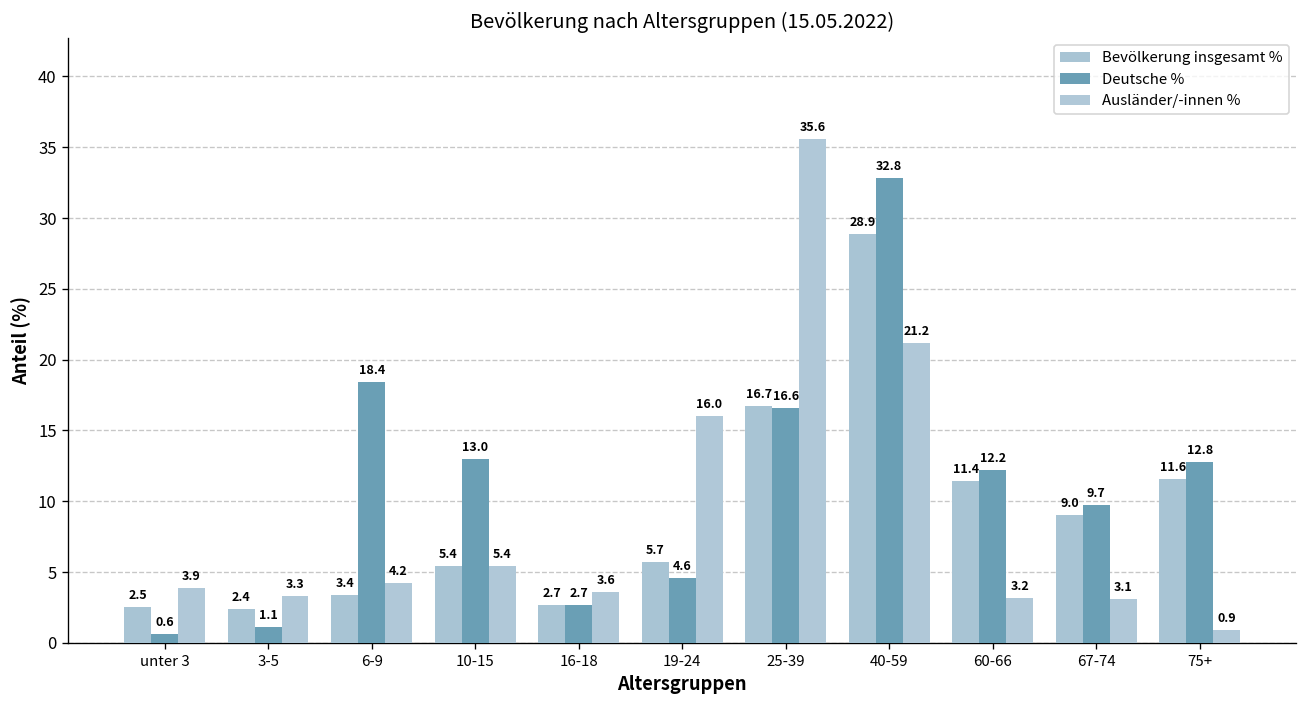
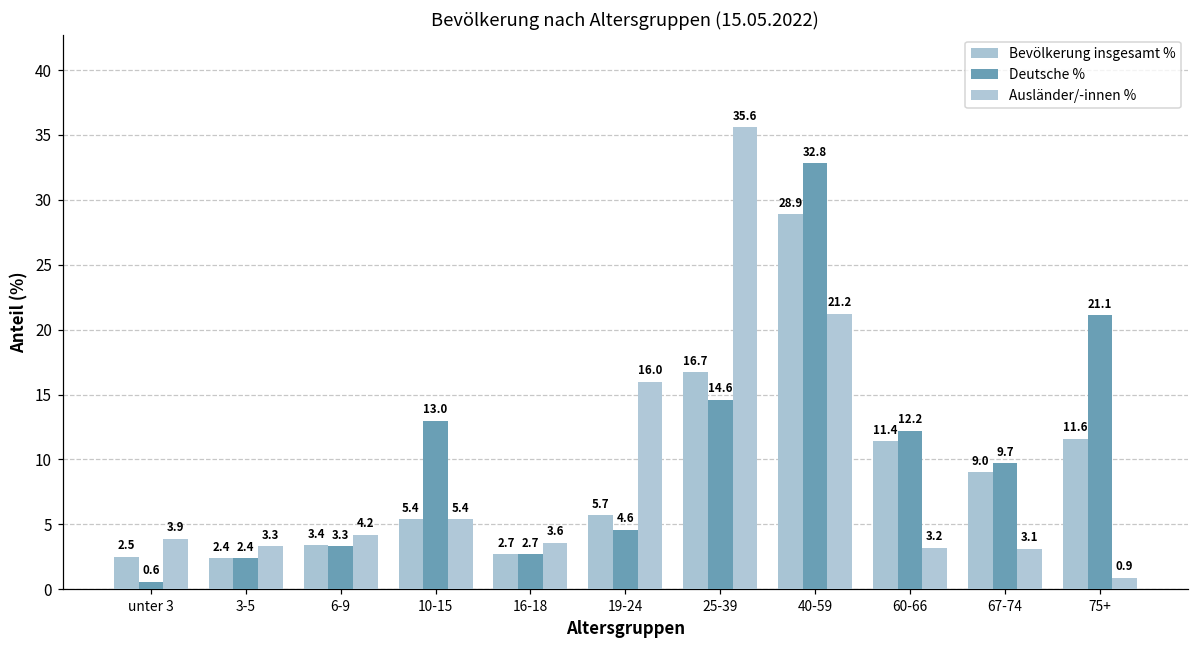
Deutsche %, 3-5: 1.1 -> 2.4
Deutsche %, 6-9: 18.4 -> 3.3
Deutsche %, 25-39: 16.6 -> 14.6
Deutsche %, 75+: 12.8 -> 21.1
